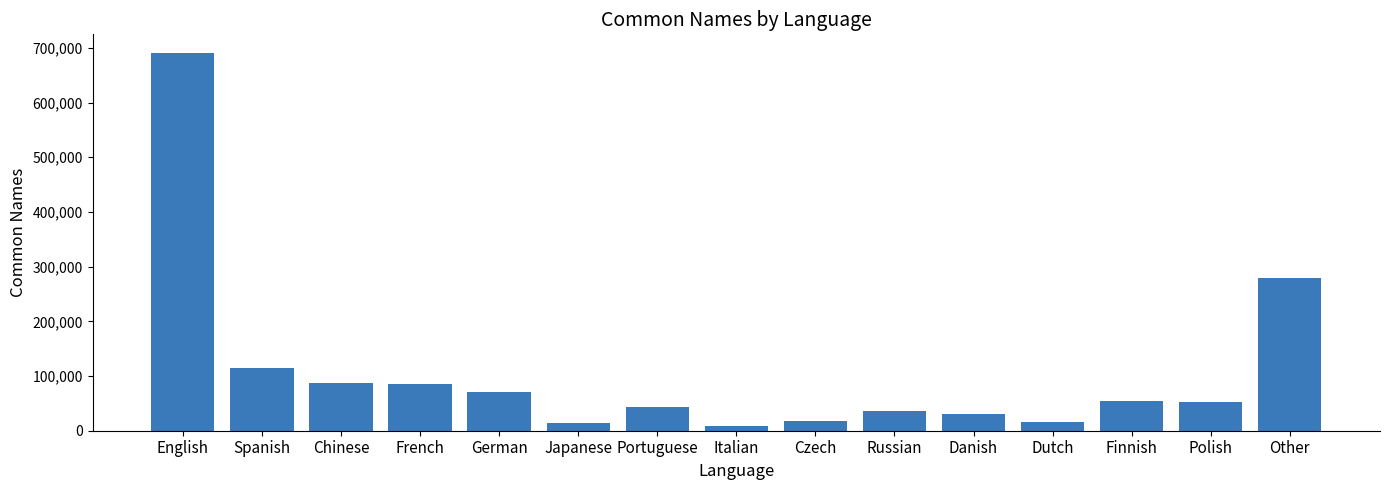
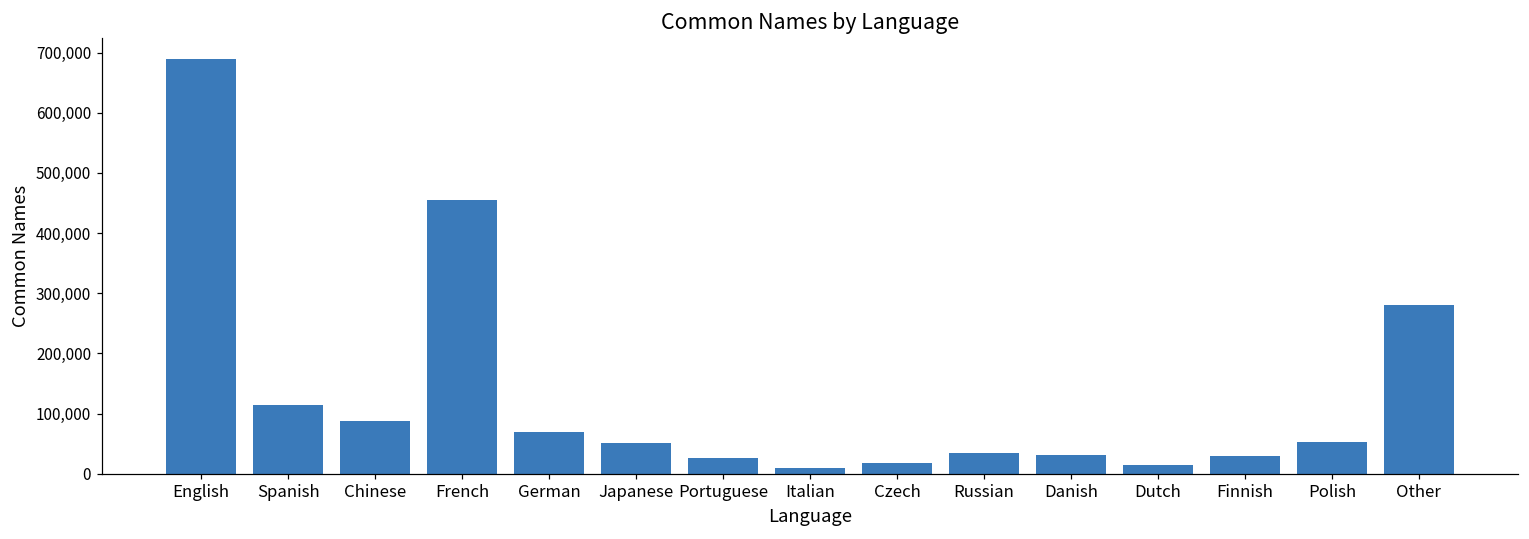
French: 90,000 -> 460,000
Japanese: 10,000 -> 50,000
Portuguese: 40,000 -> 30,000
Finnish: 50,000 -> 30,000
